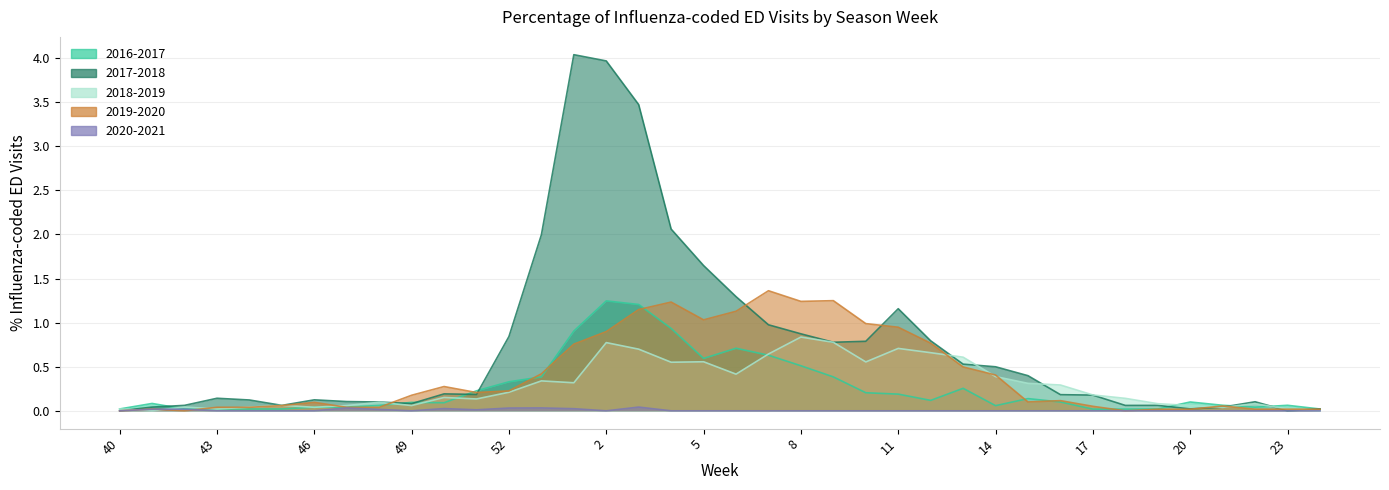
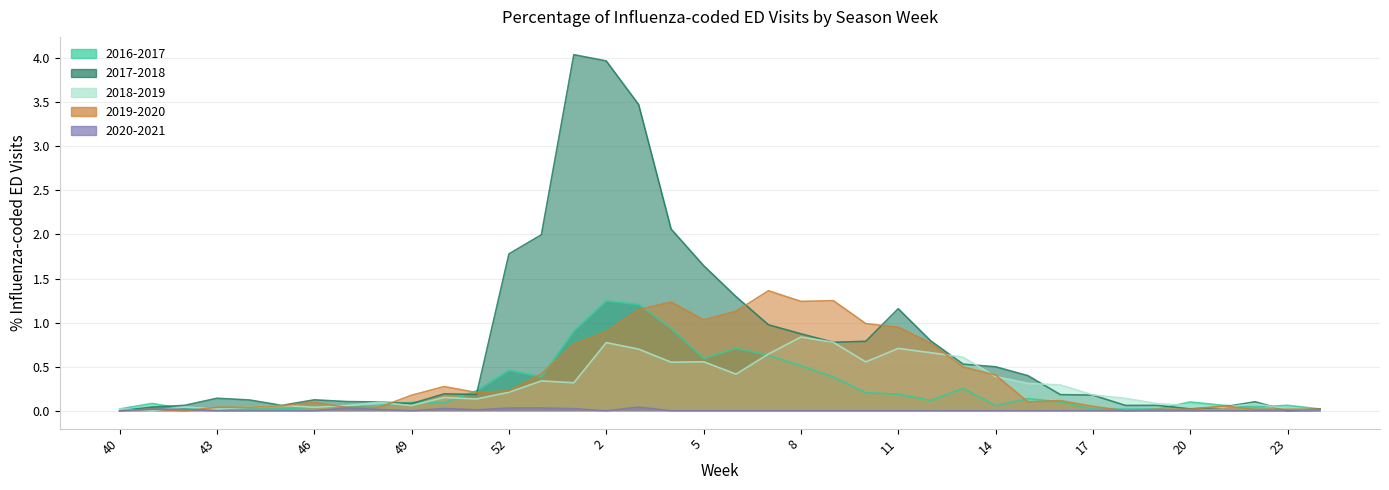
2016-2017, 52: 0.3 -> 0.5
2017-2018, 52: 0.8 -> 1.8
